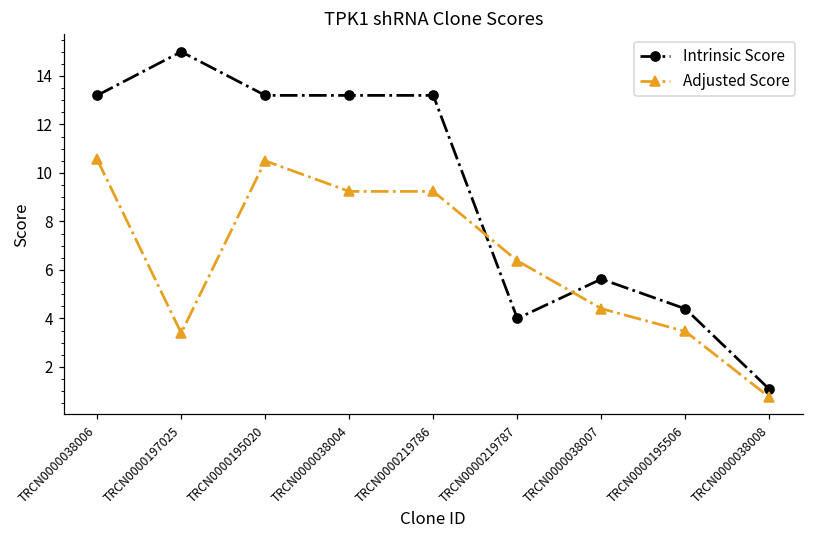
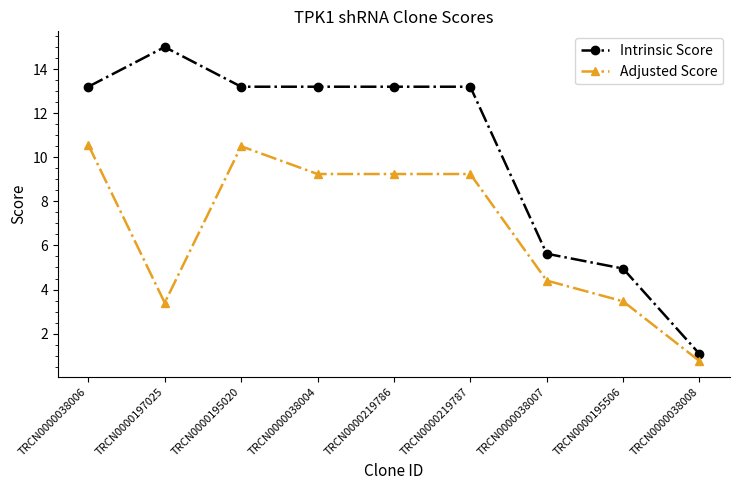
Intrinsic Score, TRCN0000219787: 4.0 -> 13.2
Adjusted Score, TRCN0000219787: 6.4 -> 9.2
Intrinsic Score, TRCN0000195506: 4.4 -> 5.0
